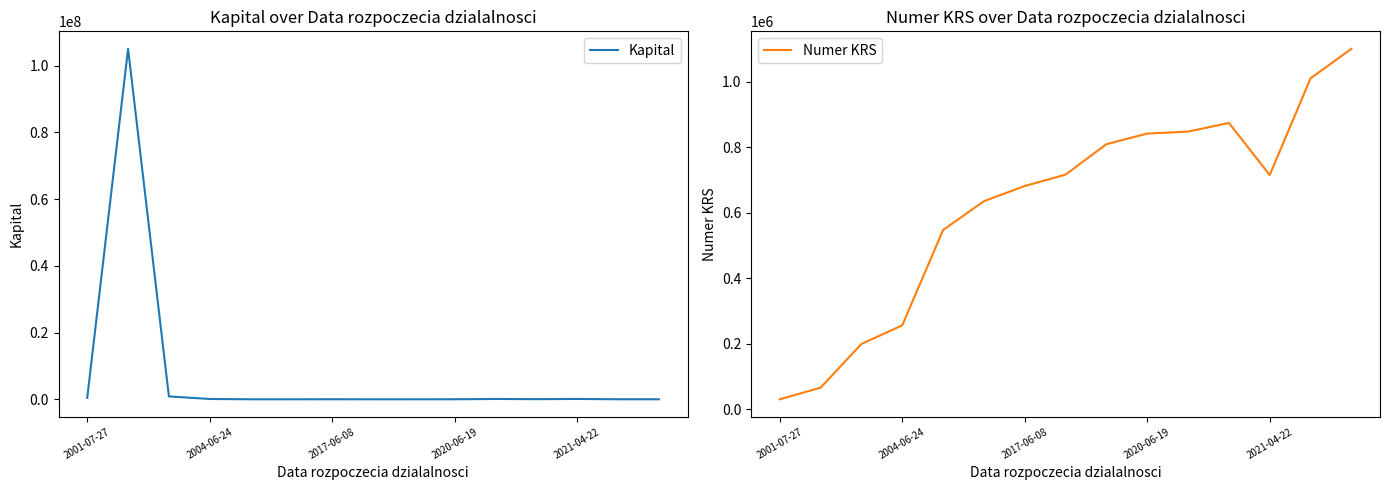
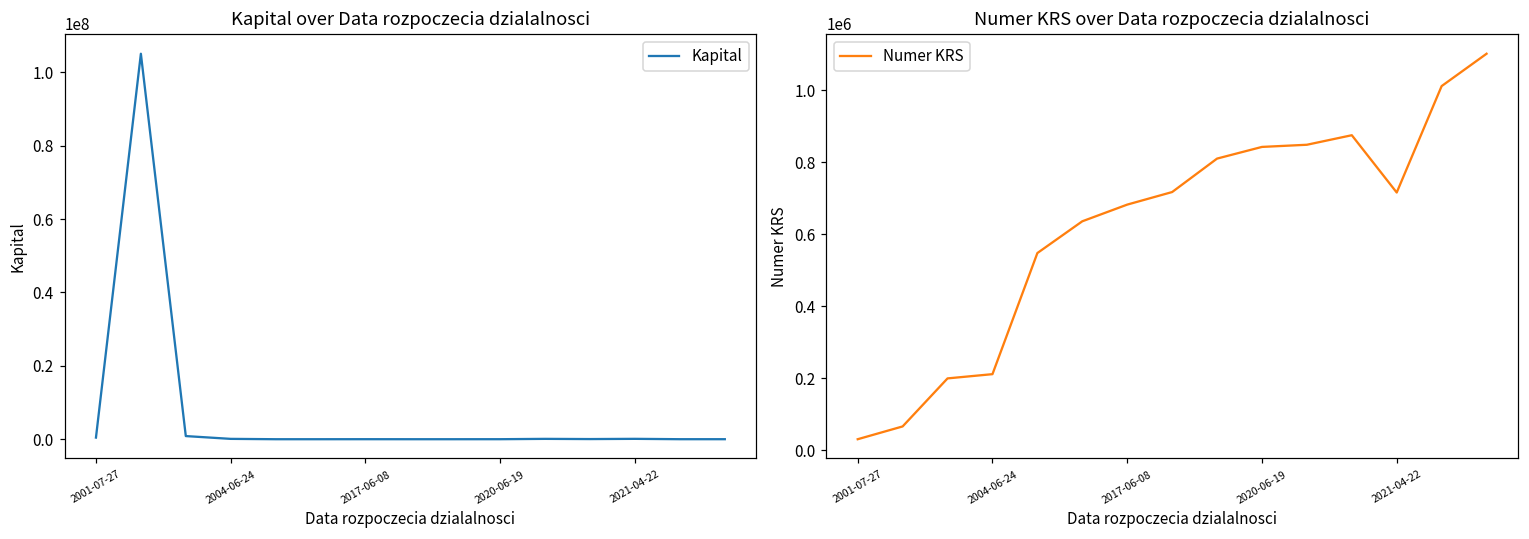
Numer KRS over Data rozpoczecia dzialalnosci, 2004-06-24: 260000 -> 210000
